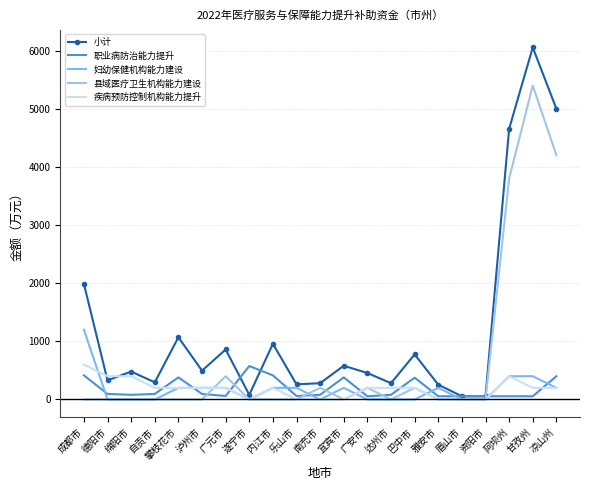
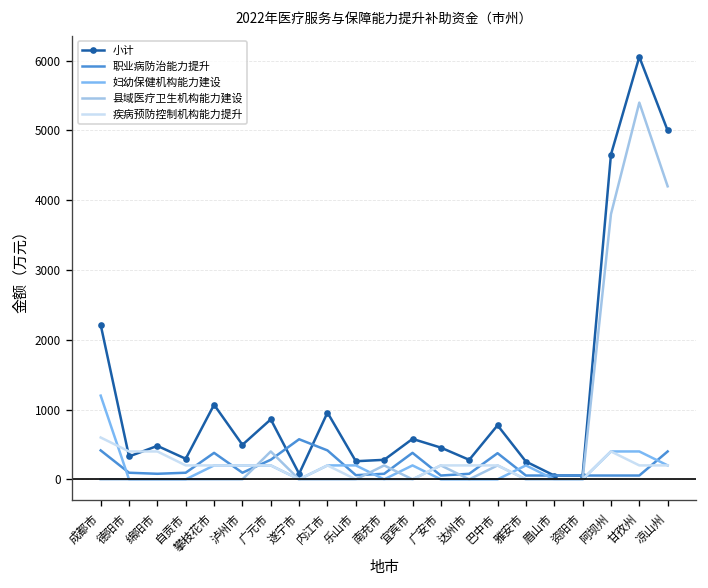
小计, 成都市: 2000 -> 2200
职业病防治能力提升, 广元市: 100 -> 300
